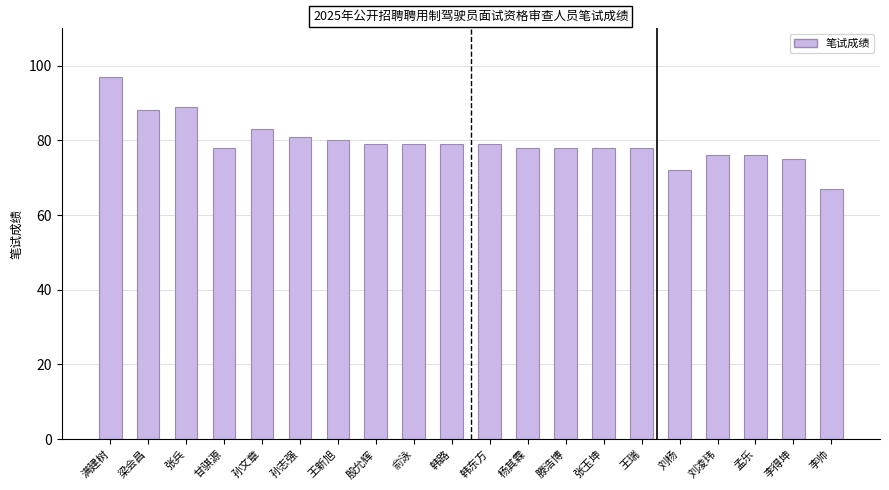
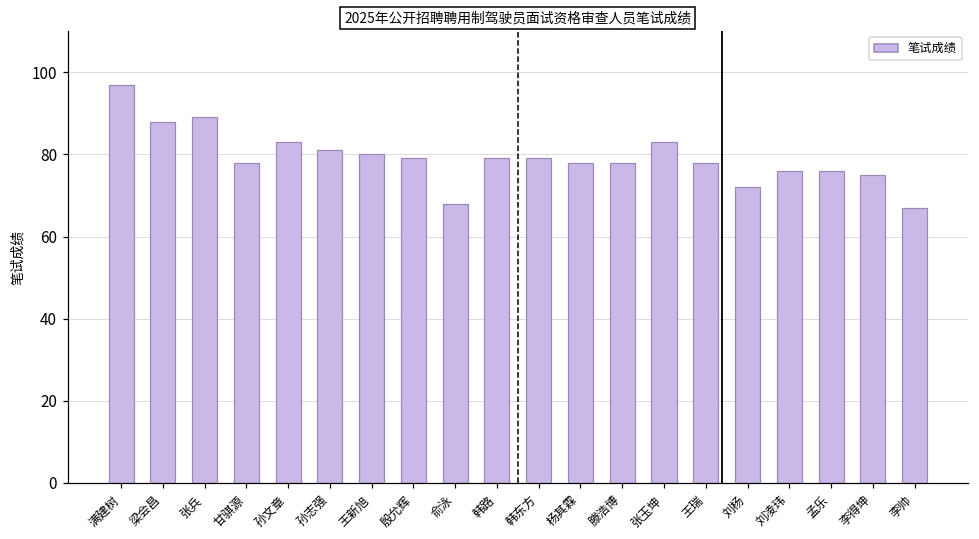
俞泳: 79 -> 68
张玉坤: 78 -> 83
